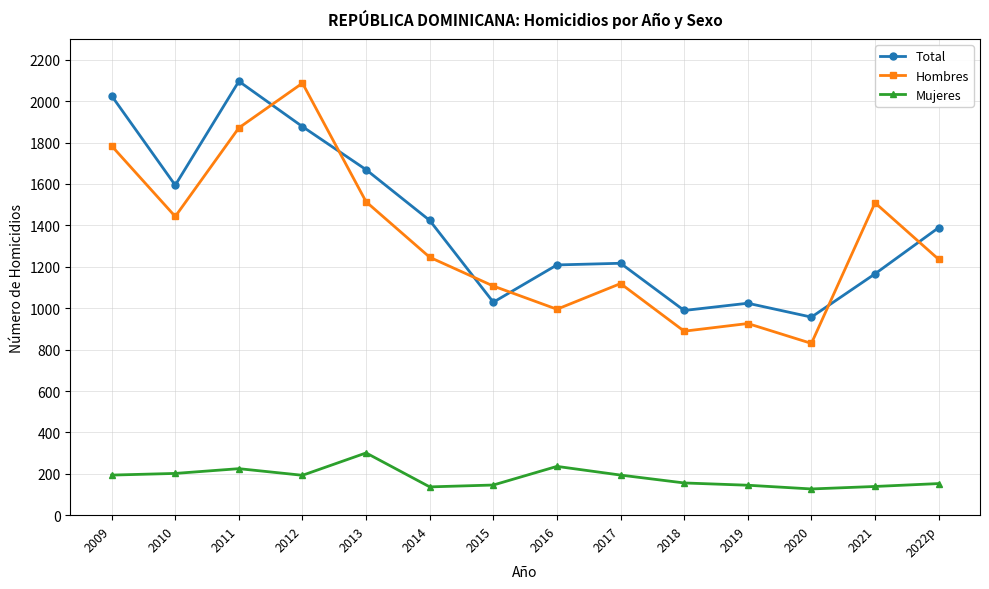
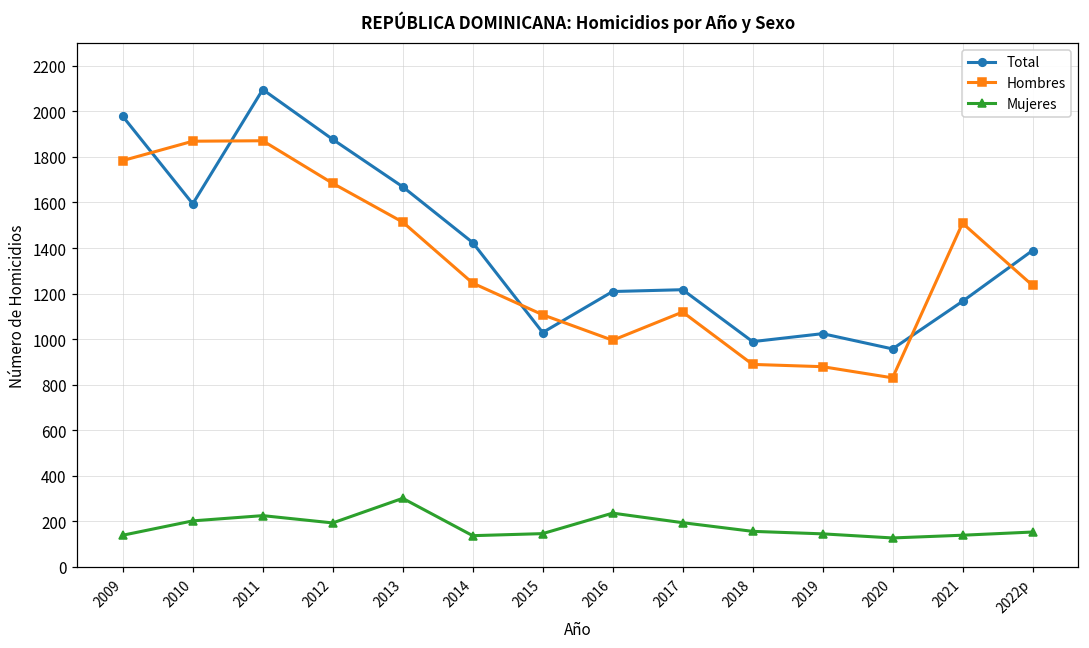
Total, 2009: 2030 -> 1980
Mujeres, 2009: 190 -> 140
Hombres, 2010: 1440 -> 1870
Hombres, 2012: 2090 -> 1680
Hombres, 2019: 930 -> 880
